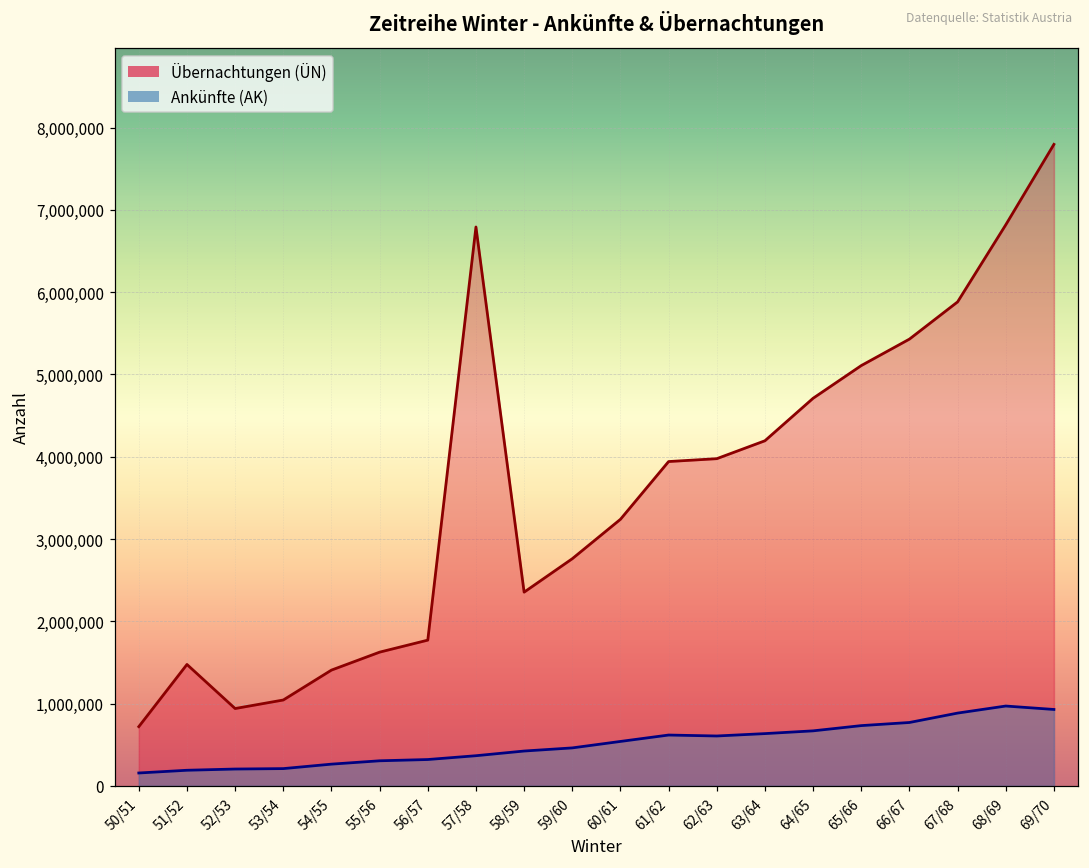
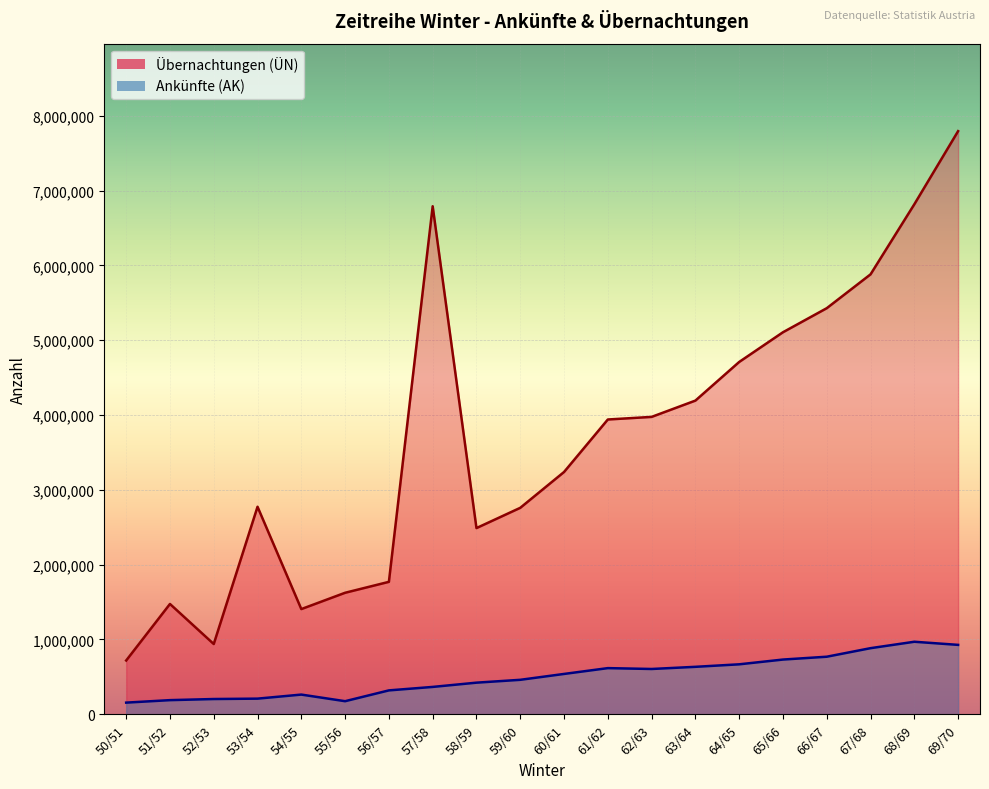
Übernachtungen (ÜN), 53/54: 1,000,000 -> 2,800,000
Ankünfte (AK), 55/56: 300,000 -> 200,000
Übernachtungen (ÜN), 58/59: 2,400,000 -> 2,500,000
